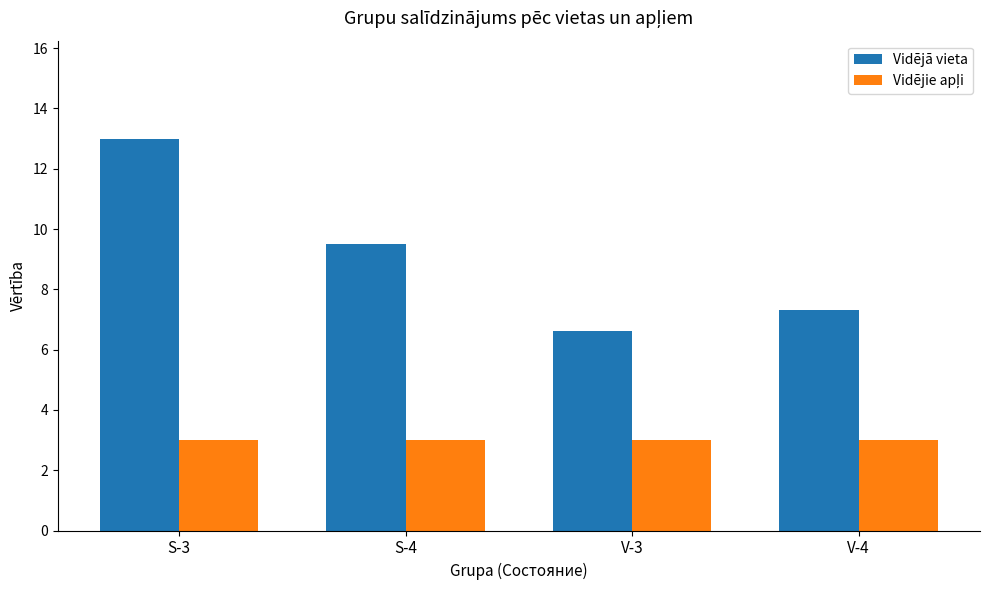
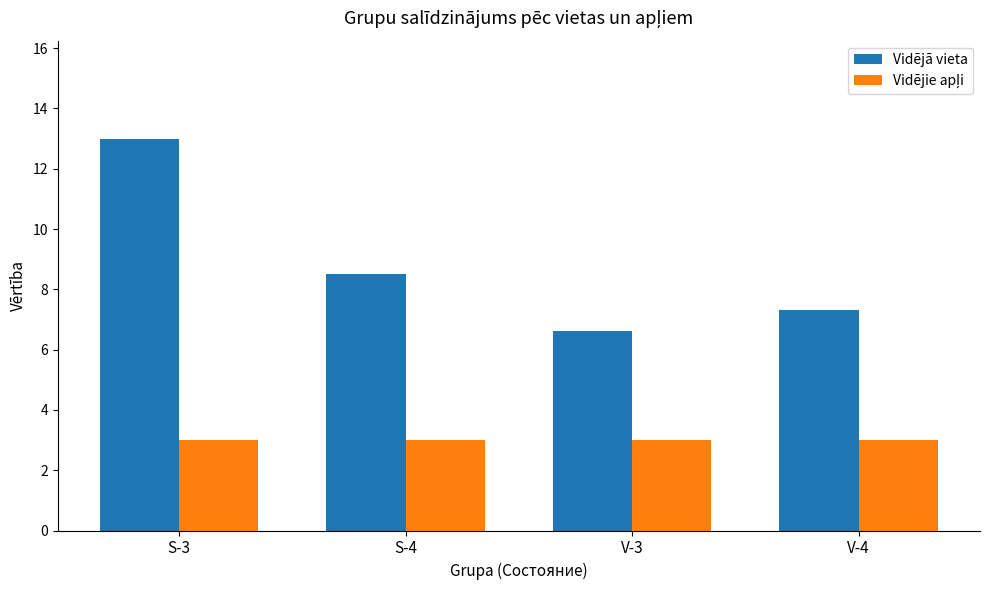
Vidējā vieta, S-4: 9.5 -> 8.5
